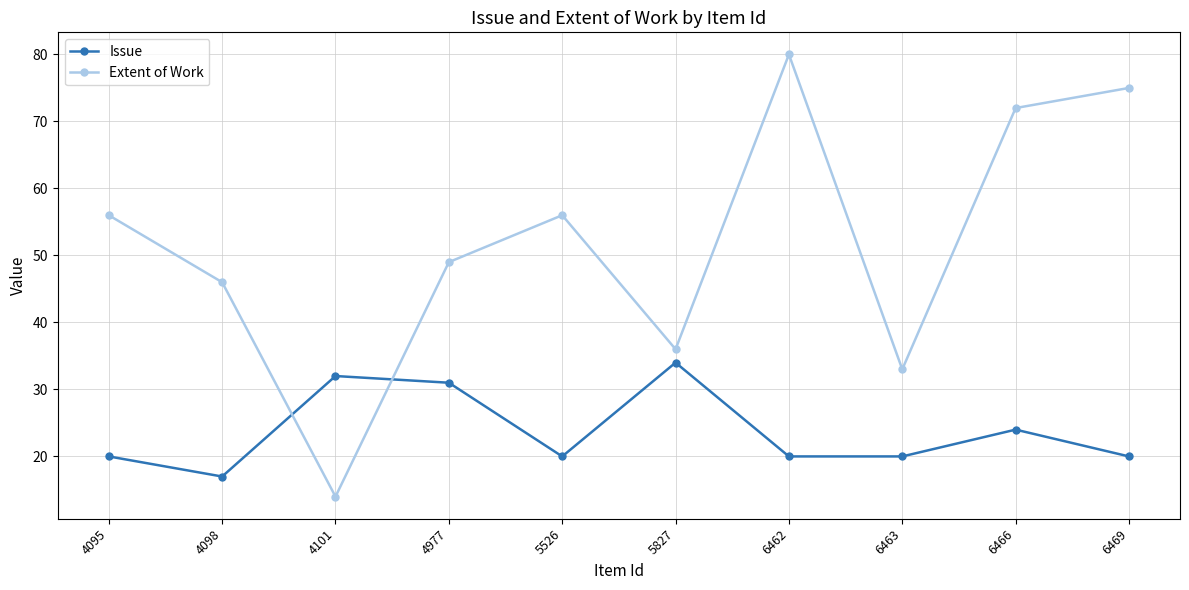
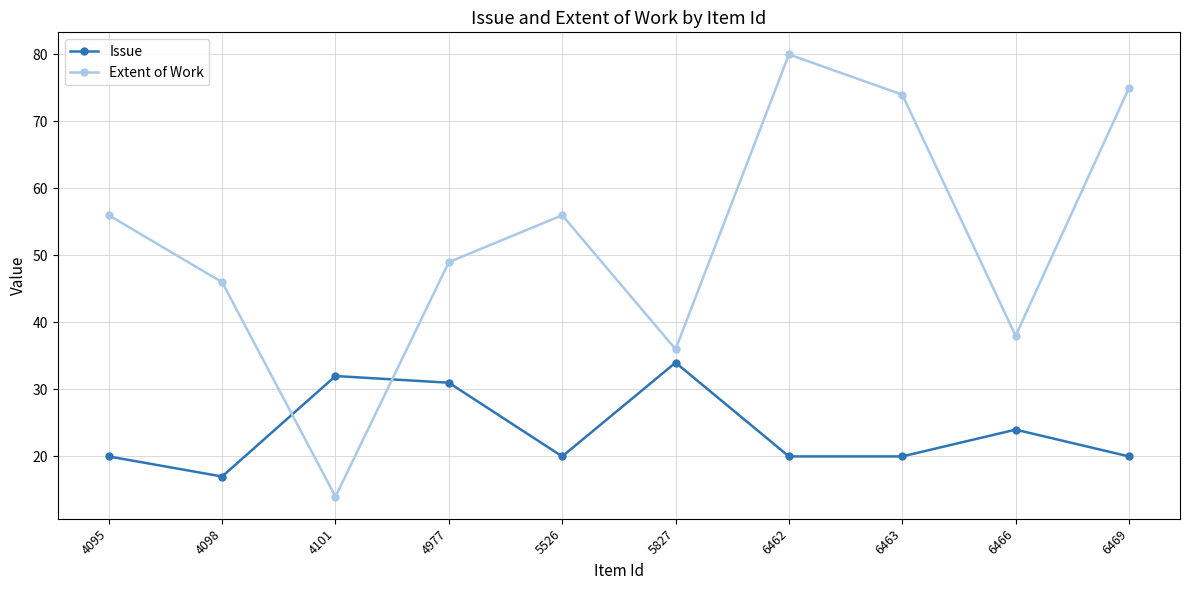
Extent of Work, 6463: 33 -> 74
Extent of Work, 6466: 72 -> 38
